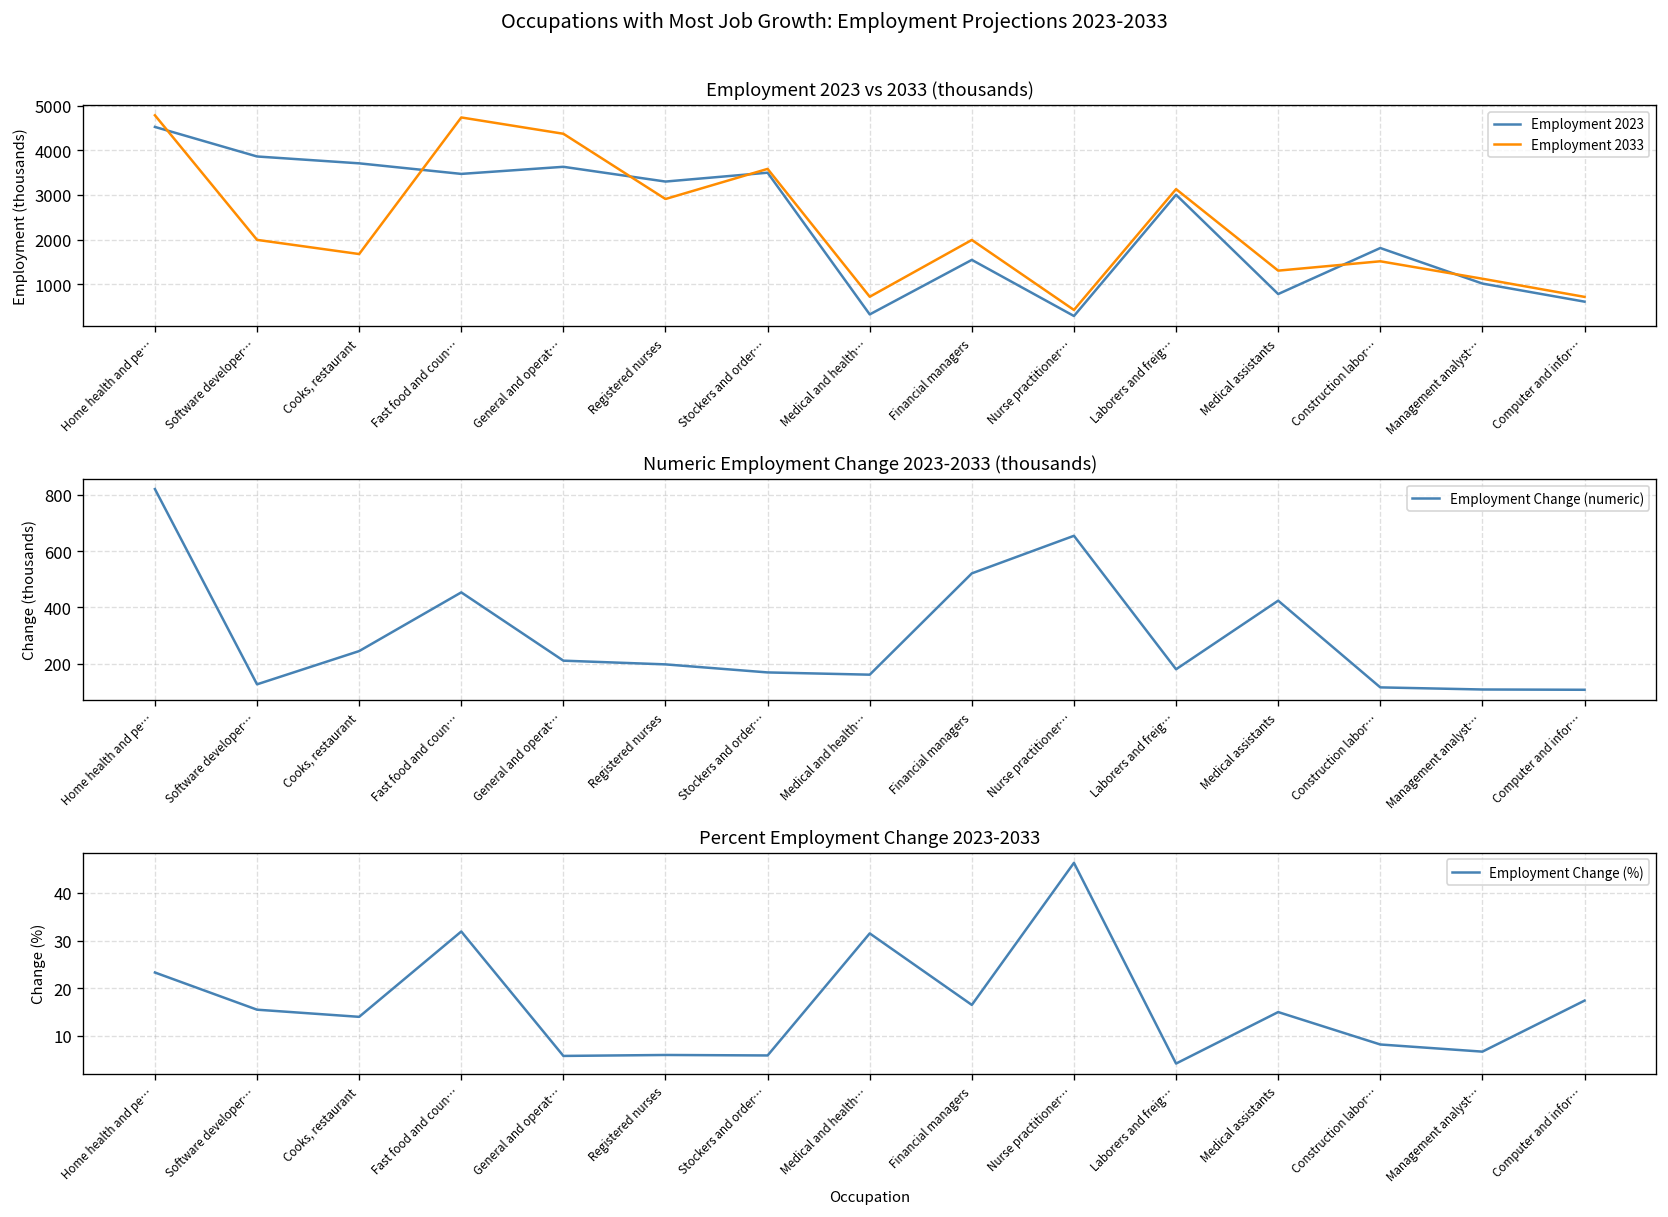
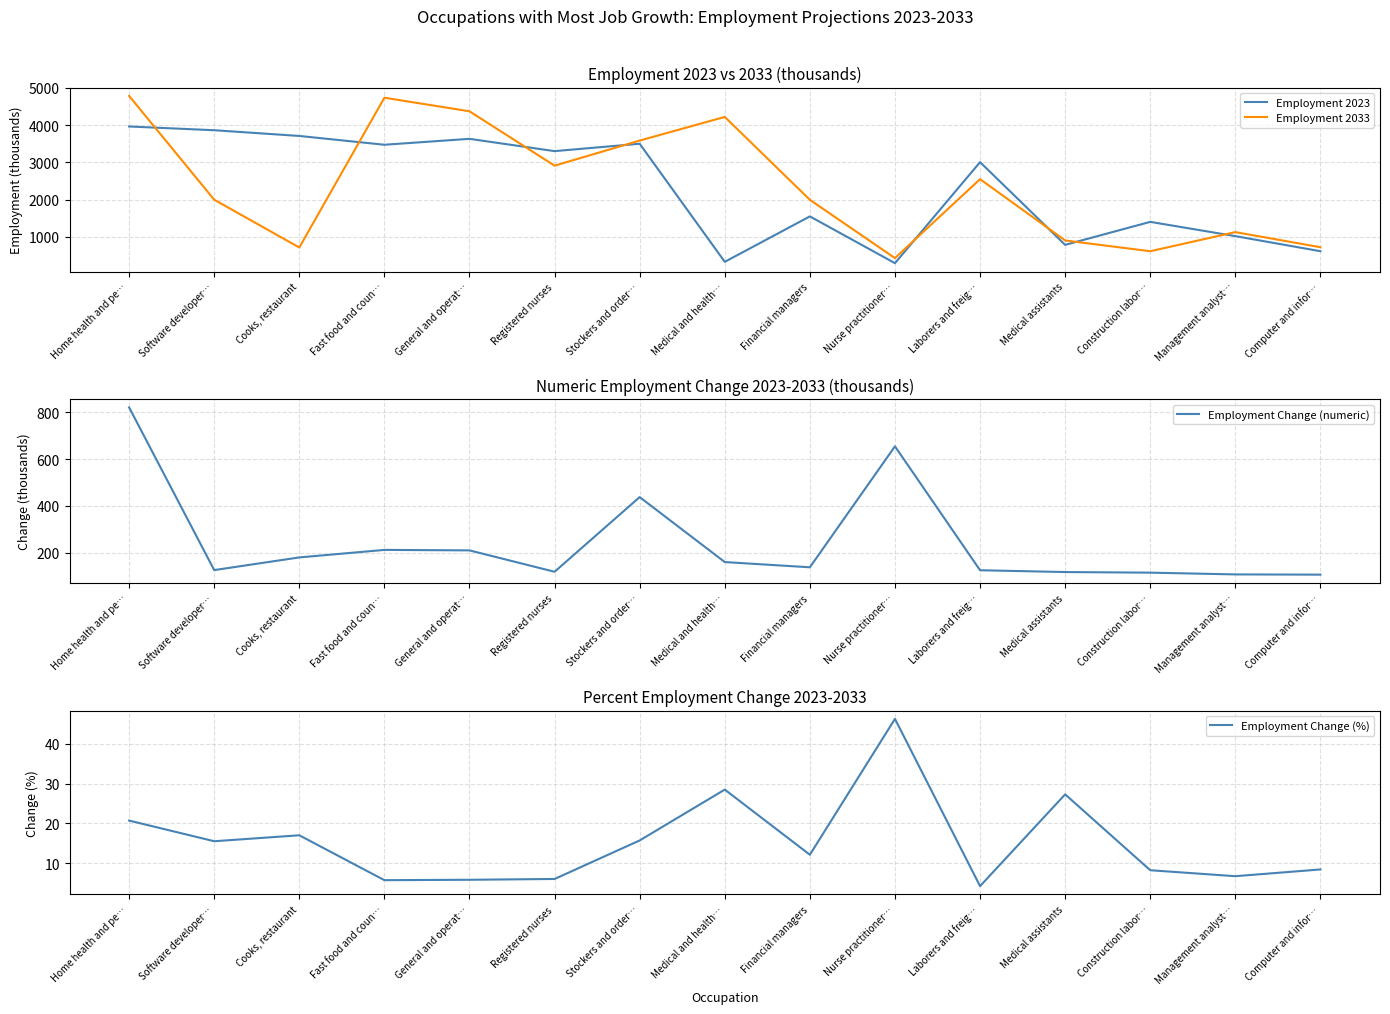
Employment 2023 vs 2033 (thousands), Employment 2023, Home health and pe…: 4500 -> 4000
Employment 2023 vs 2033 (thousands), Employment 2033, Cooks, restaurant: 1700 -> 700
Employment 2023 vs 2033 (thousands), Employment 2033, Medical and health…: 700 -> 4200
Employment 2023 vs 2033 (thousands), Employment 2033, Laborers and freig…: 3100 -> 2500
Employment 2023 vs 2033 (thousands), Employment 2033, Medical assistants: 1300 -> 900
Employment 2023 vs 2033 (thousands), Employment 2023, Construction labor…: 1800 -> 1400
Employment 2023 vs 2033 (thousands), Employment 2033, Construction labor…: 1500 -> 600
Numeric Employment Change 2023-2033 (thousands), Cooks, restaurant: 240 -> 180
Numeric Employment Change 2023-2033 (thousands), Fast food and coun…: 450 -> 210
Numeric Employment Change 2023-2033 (thousands), Registered nurses: 200 -> 120
Numeric Employment Change 2023-2033 (thousands), Stockers and order…: 170 -> 440
Numeric Employment Change 2023-2033 (thousands), Financial managers: 520 -> 140
Numeric Employment Change 2023-2033 (thousands), Laborers and freig…: 180 -> 130
Numeric Employment Change 2023-2033 (thousands), Medical assistants: 420 -> 120
Percent Employment Change 2023-2033, Home health and pe…: 23 -> 21
Percent Employment Change 2023-2033, Cooks, restaurant: 14 -> 17
Percent Employment Change 2023-2033, Fast food and coun…: 32 -> 6
Percent Employment Change 2023-2033, Stockers and order…: 6 -> 16
Percent Employment Change 2023-2033, Medical and health…: 32 -> 29
Percent Employment Change 2023-2033, Financial managers: 17 -> 12
Percent Employment Change 2023-2033, Medical assistants: 15 -> 27
Percent Employment Change 2023-2033, Computer and infor…: 17 -> 8
